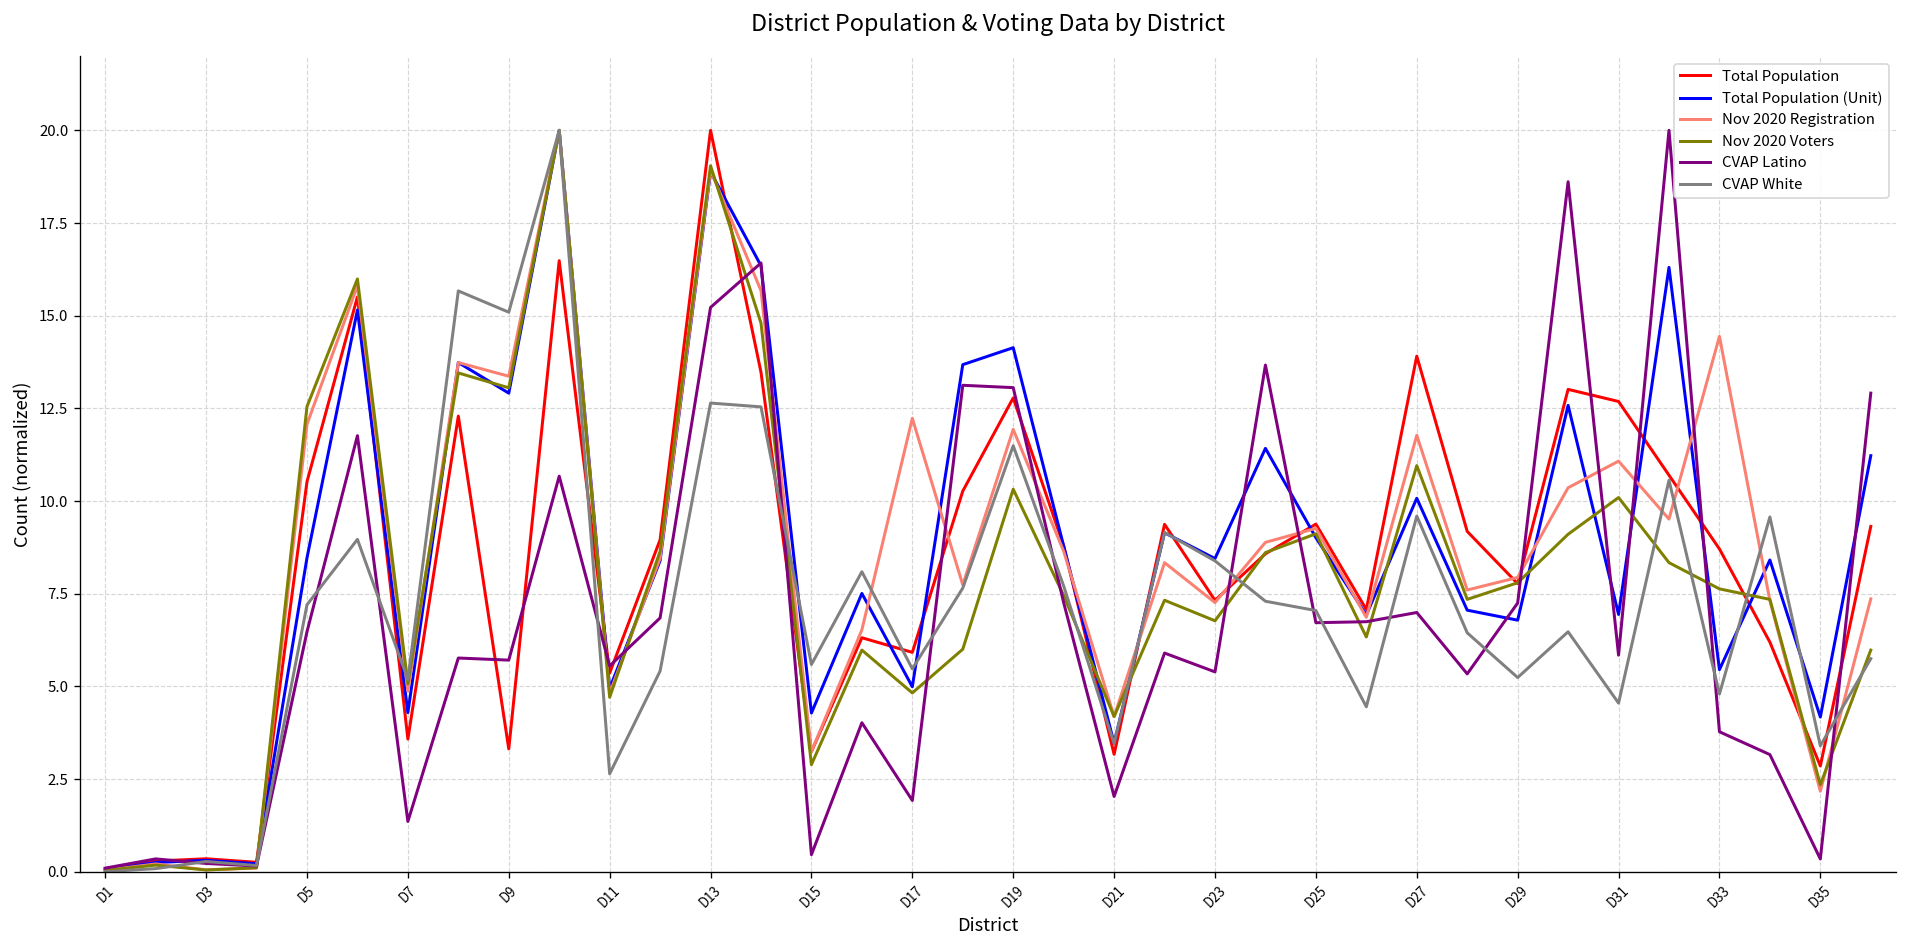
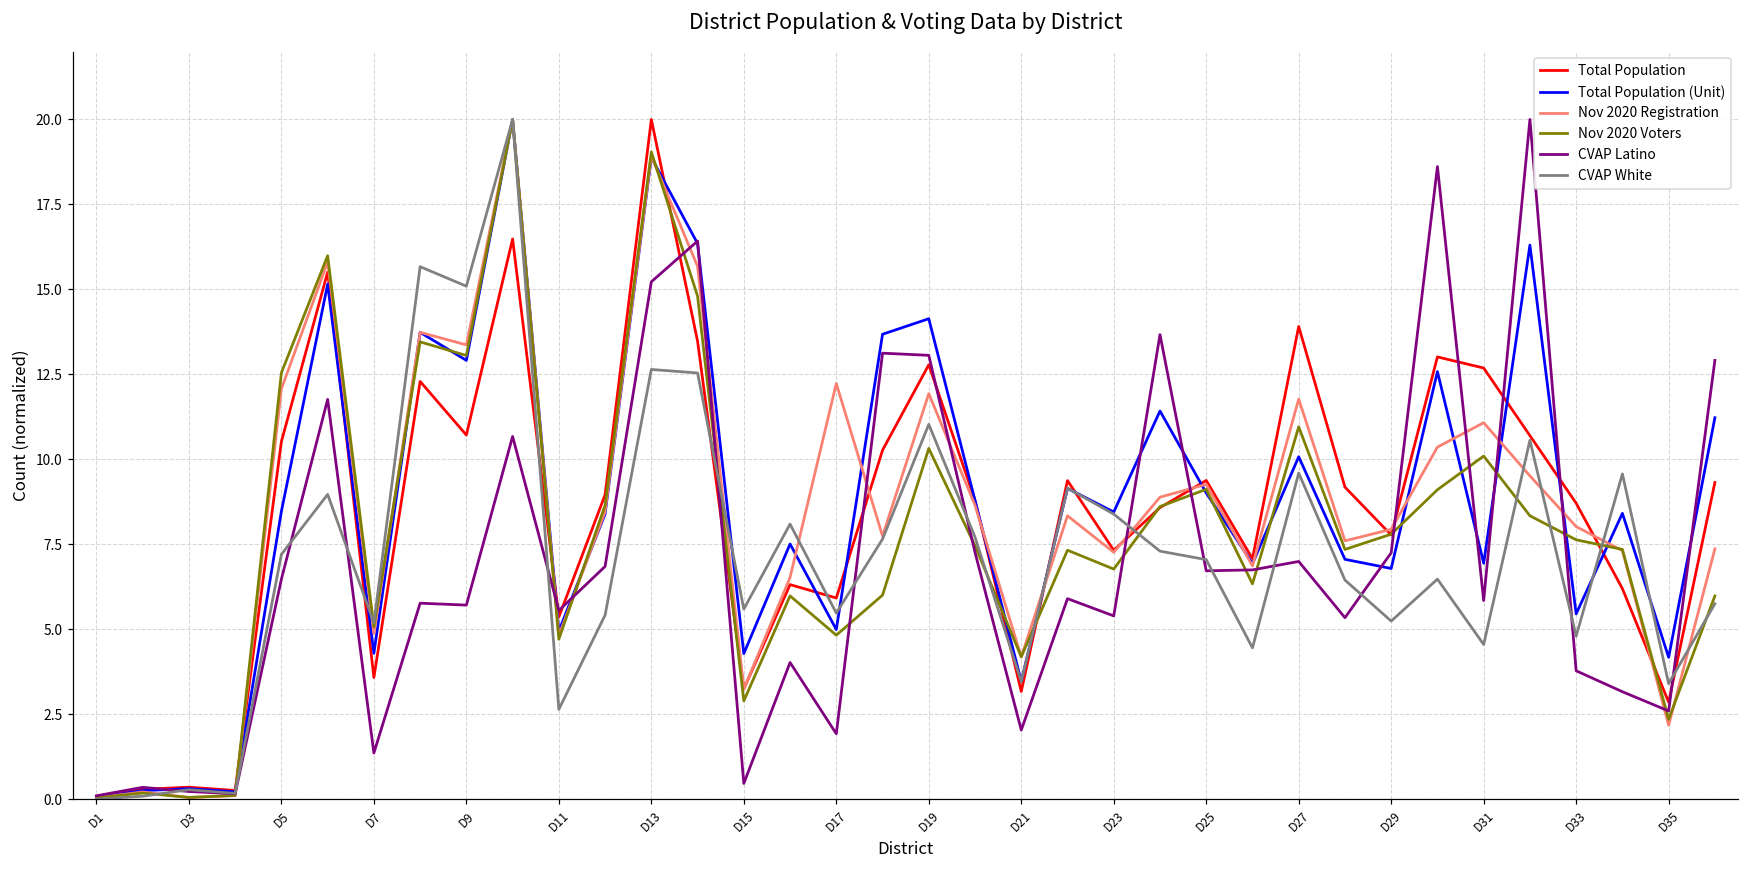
Total Population, D9: 3.3 -> 10.7
CVAP White, D19: 11.5 -> 11.0
Nov 2020 Registration, D33: 14.4 -> 8.0
CVAP Latino, D35: 0.3 -> 2.6
